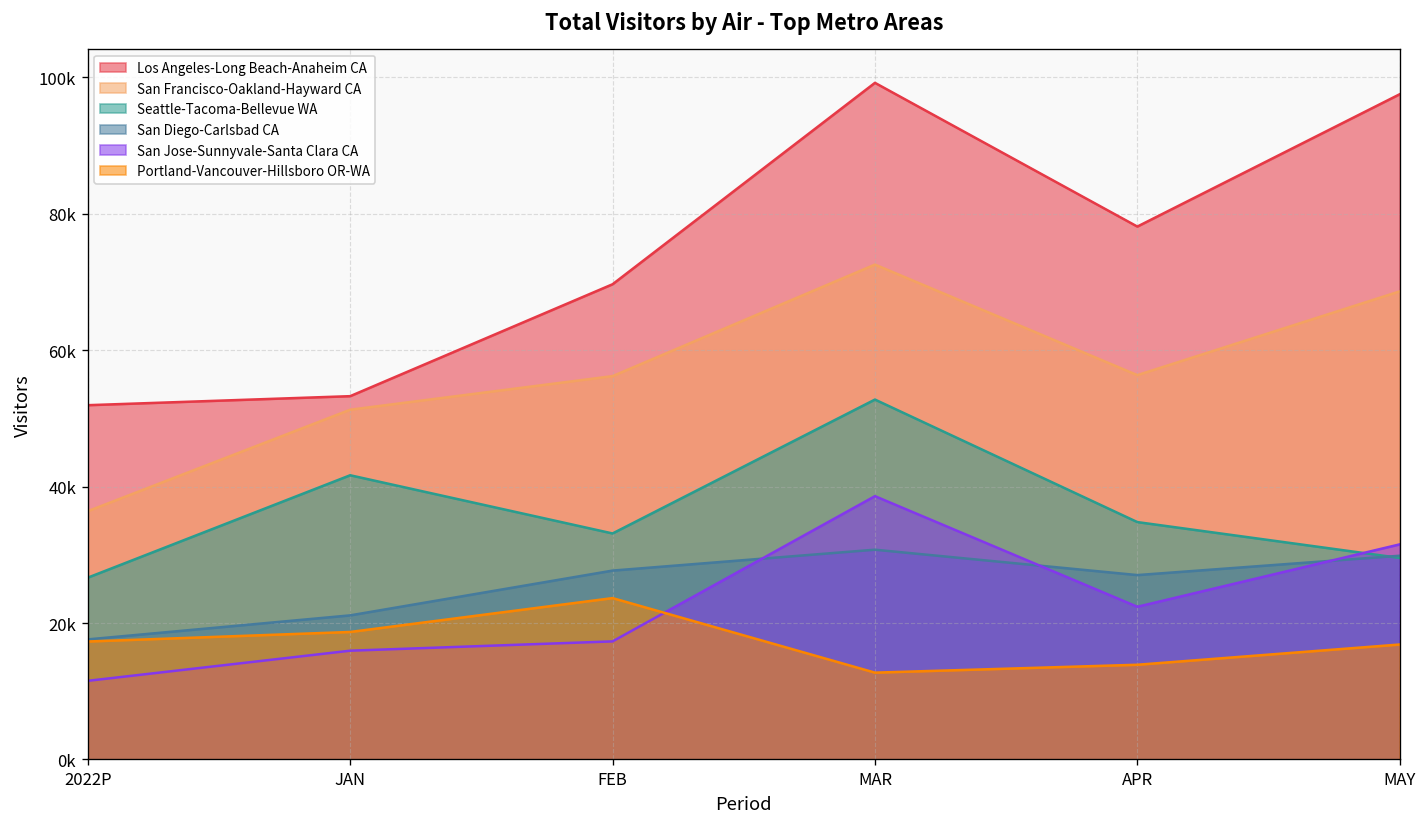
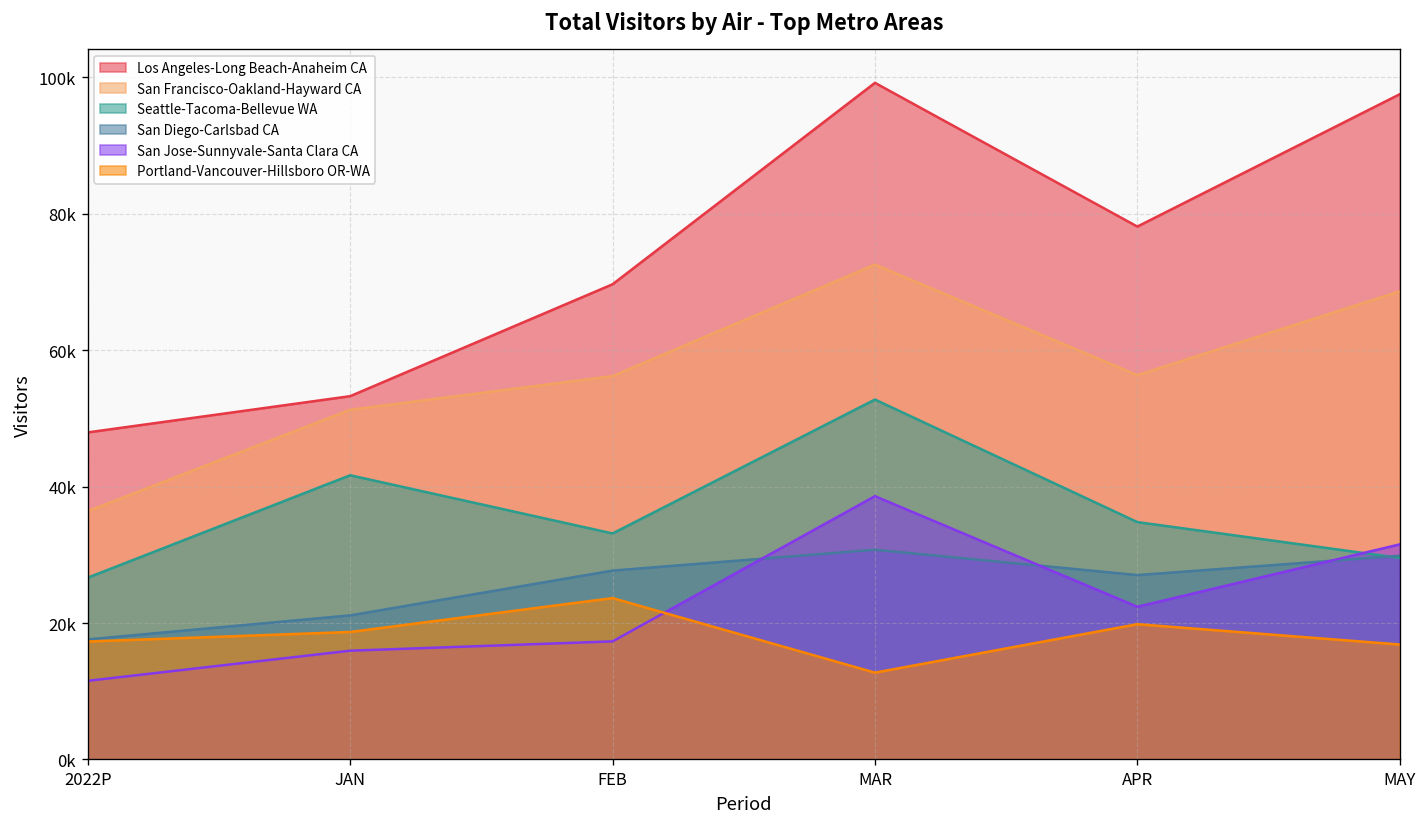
Los Angeles-Long Beach-Anaheim CA, 2022P: 52000 -> 48000
Portland-Vancouver-Hillsboro OR-WA, APR: 14000 -> 20000
